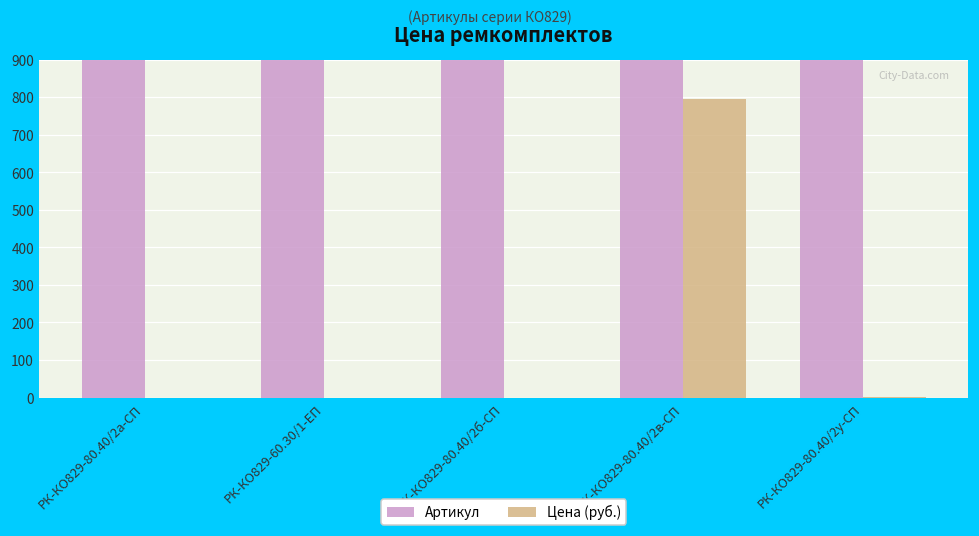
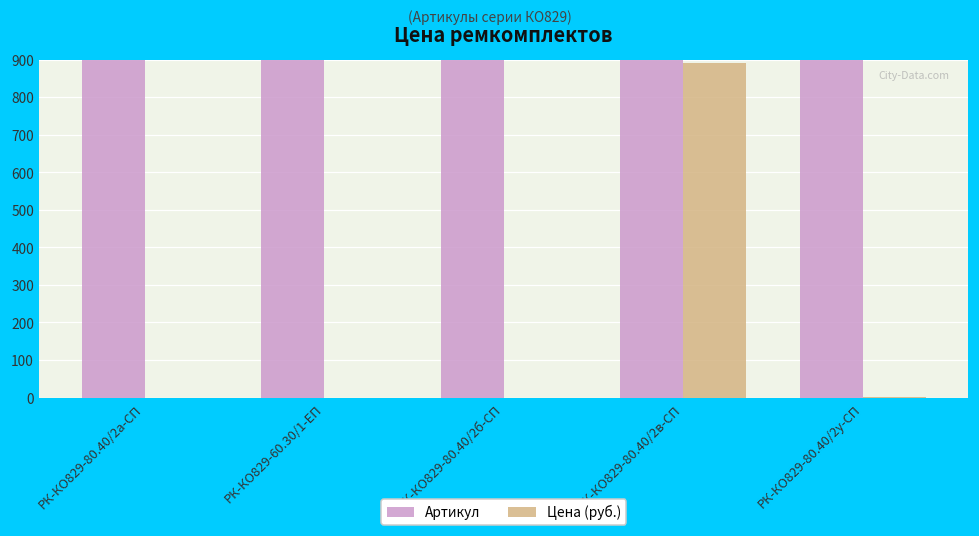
Цена (руб.), РК-КО829-80.40/2в-СП: 800 -> 890
